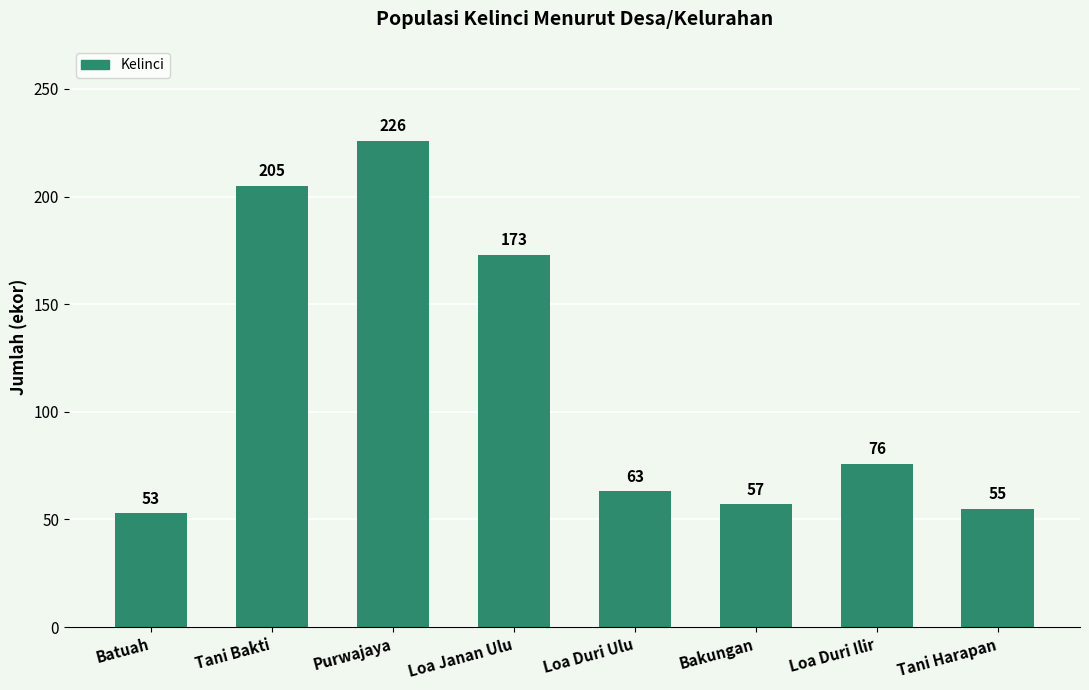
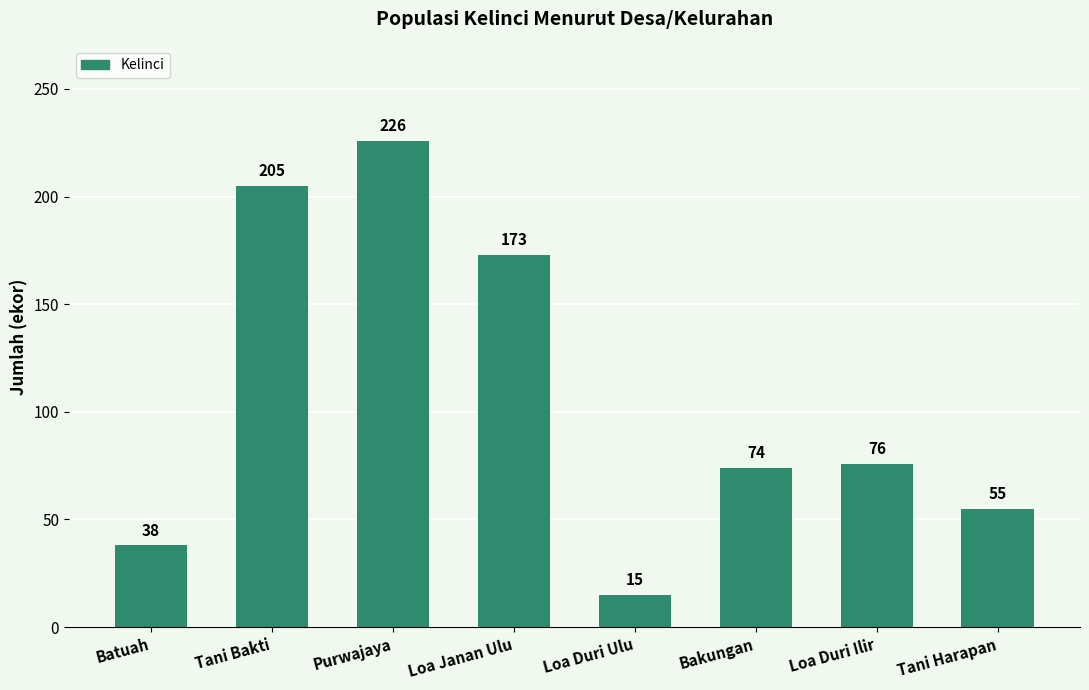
Batuah: 53 -> 38
Loa Duri Ulu: 63 -> 15
Bakungan: 57 -> 74
